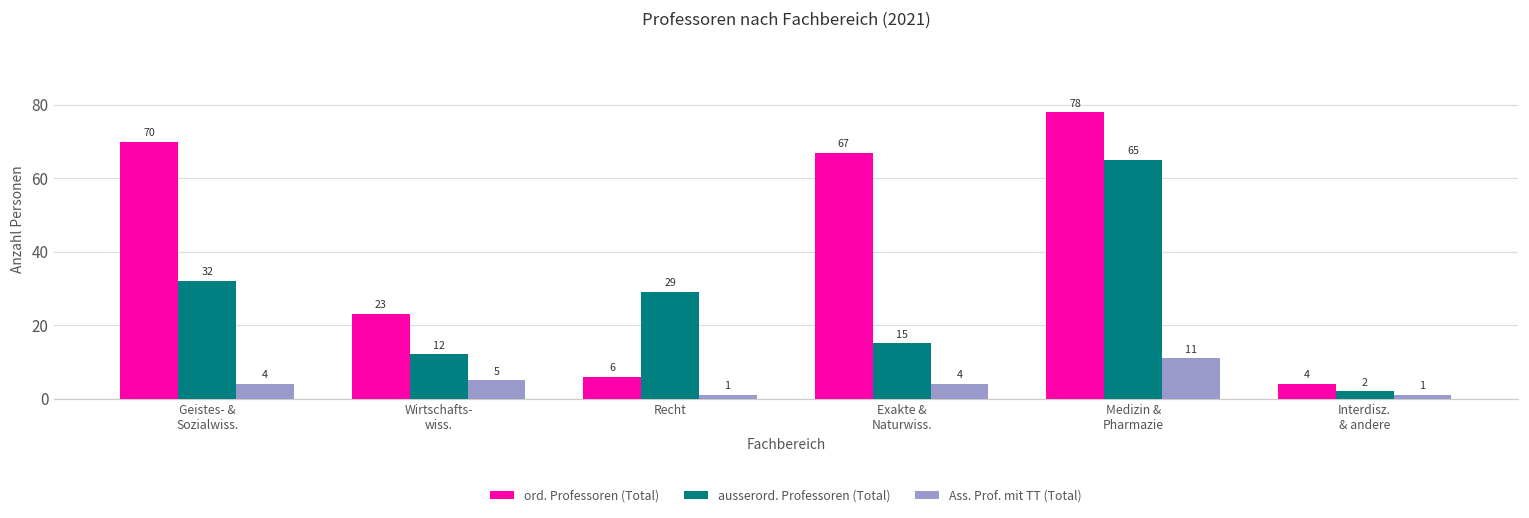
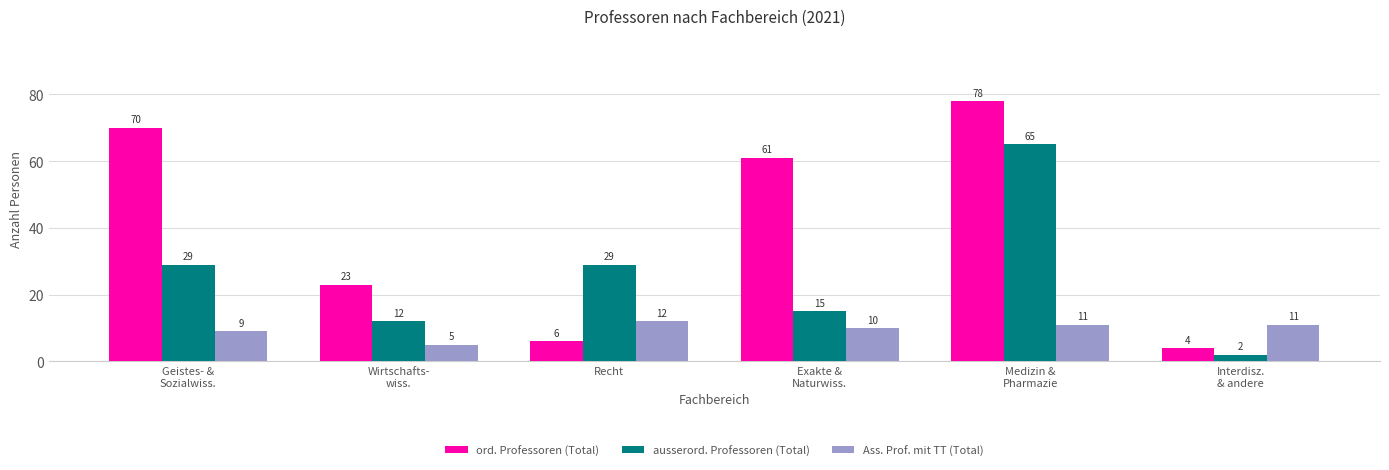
ausserord. Professoren (Total), Geistes- & Sozialwiss.: 32 -> 29
Ass. Prof. mit TT (Total), Geistes- & Sozialwiss.: 4 -> 9
Ass. Prof. mit TT (Total), Recht: 1 -> 12
ord. Professoren (Total), Exakte & Naturwiss.: 67 -> 61
Ass. Prof. mit TT (Total), Exakte & Naturwiss.: 4 -> 10
Ass. Prof. mit TT (Total), Interdisz. & andere: 1 -> 11
